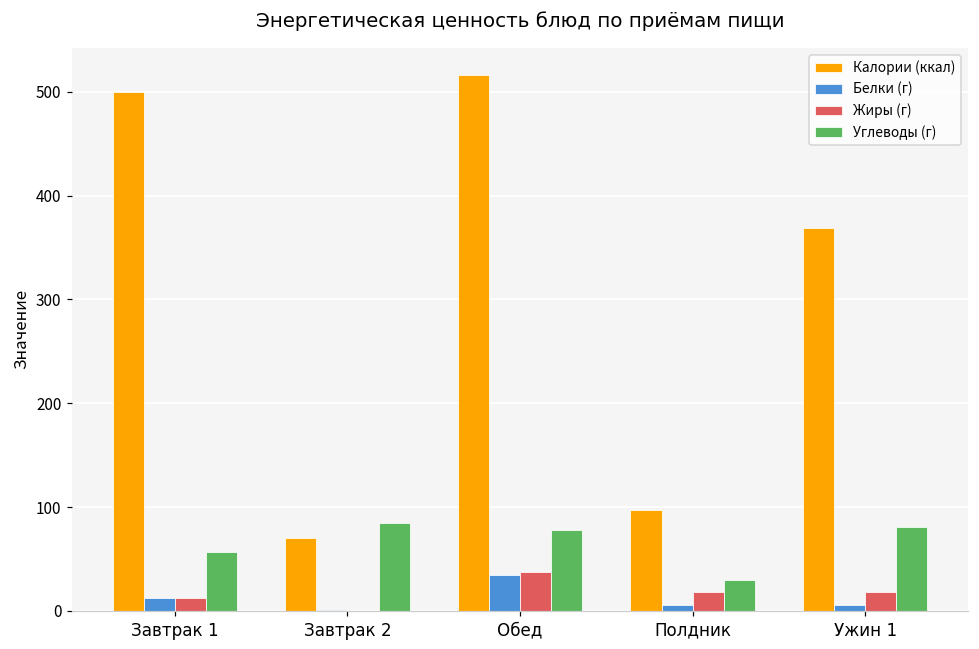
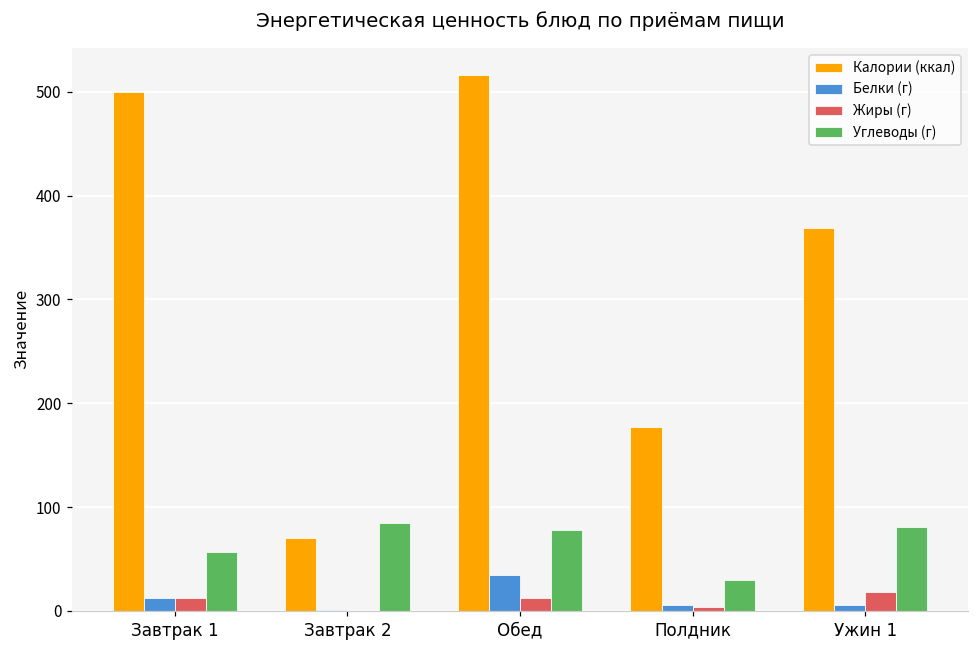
Жиры (г), Обед: 40 -> 10
Калории (ккал), Полдник: 100 -> 180
Жиры (г), Полдник: 20 -> 0
